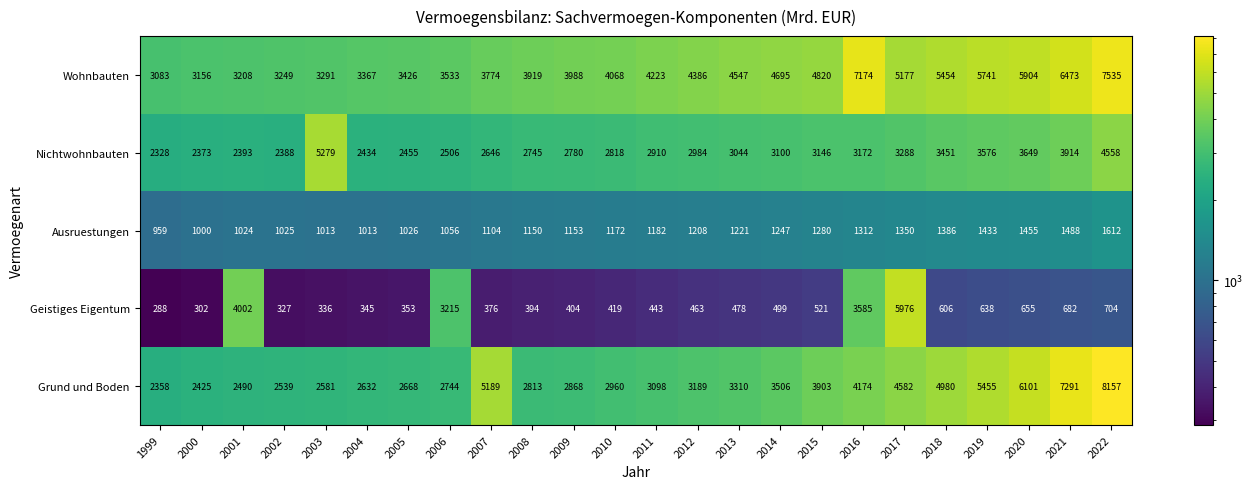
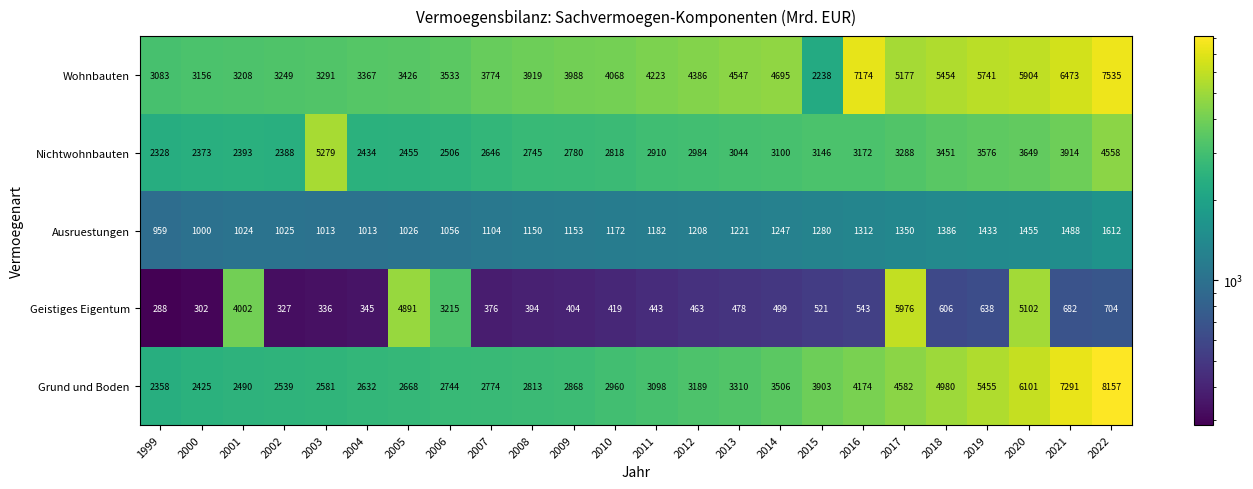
Wohnbauten, 2015: 4820 -> 2238
Geistiges Eigentum, 2005: 353 -> 4891
Geistiges Eigentum, 2016: 3585 -> 543
Geistiges Eigentum, 2020: 655 -> 5102
Grund und Boden, 2007: 5189 -> 2774
